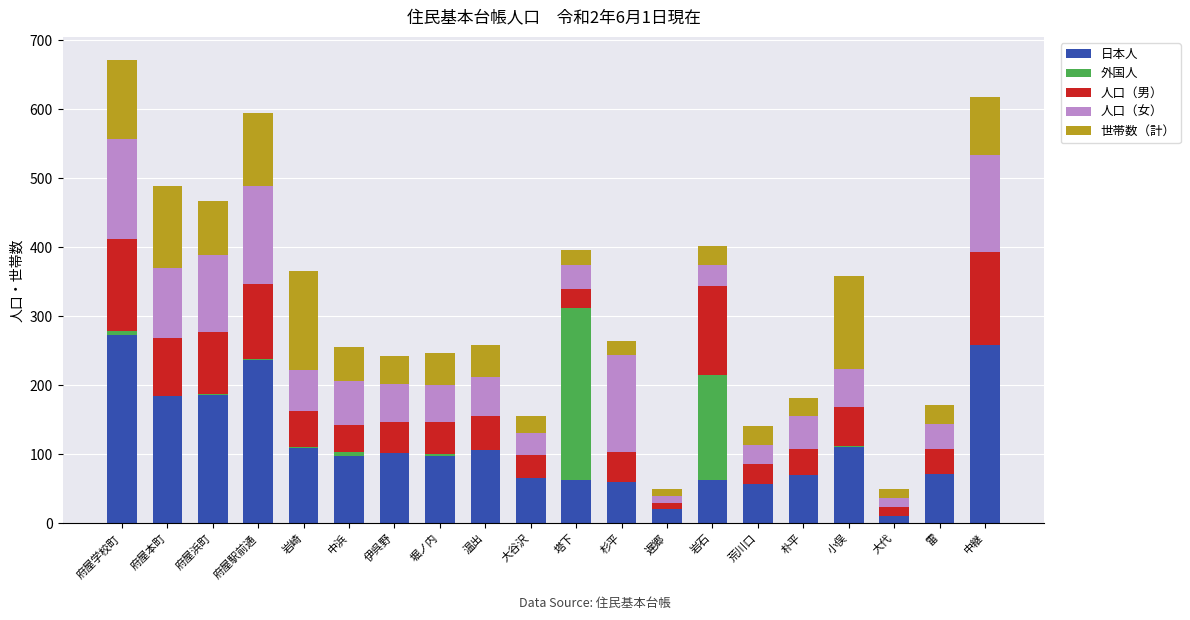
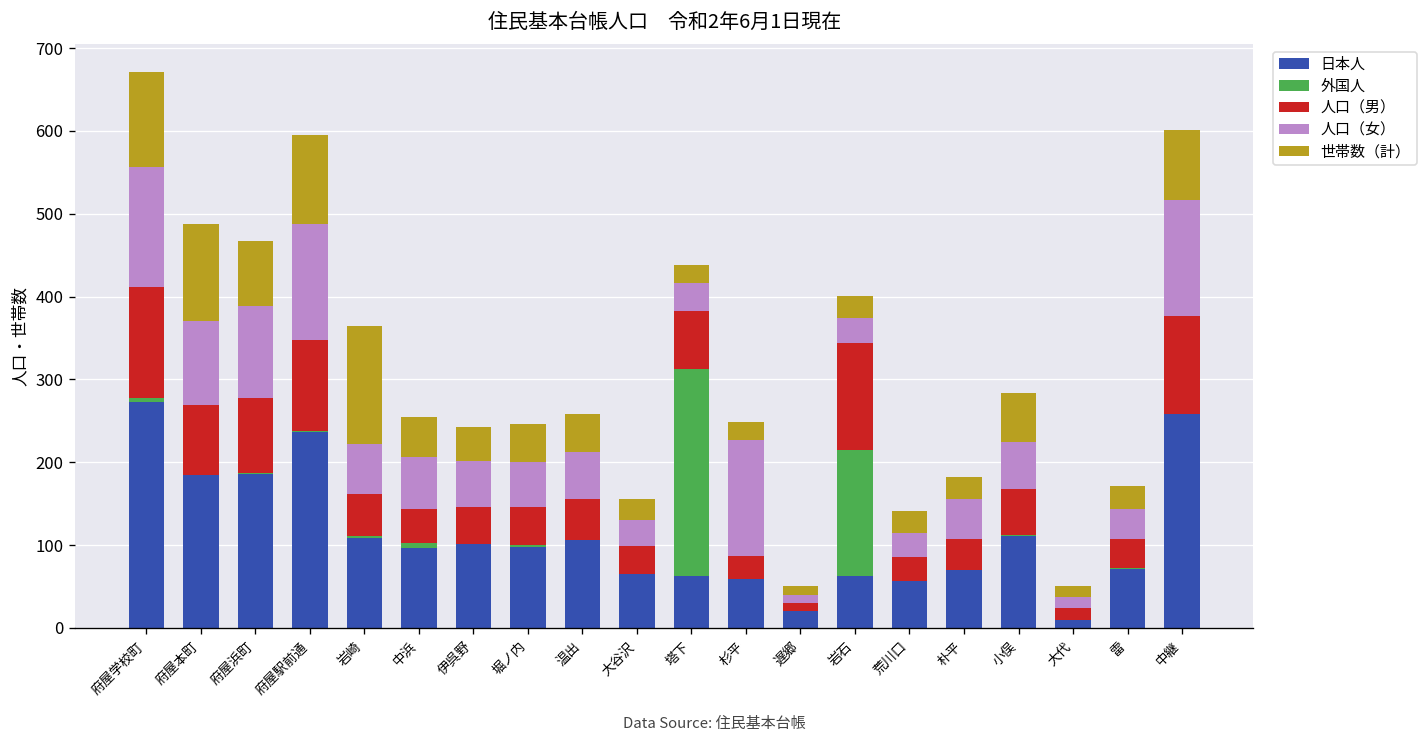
人口（男）, 塔下: 30 -> 70
人口（男）, 杉平: 40 -> 30
世帯数（計）, 小俣: 130 -> 60
人口（男）, 中継: 140 -> 120
